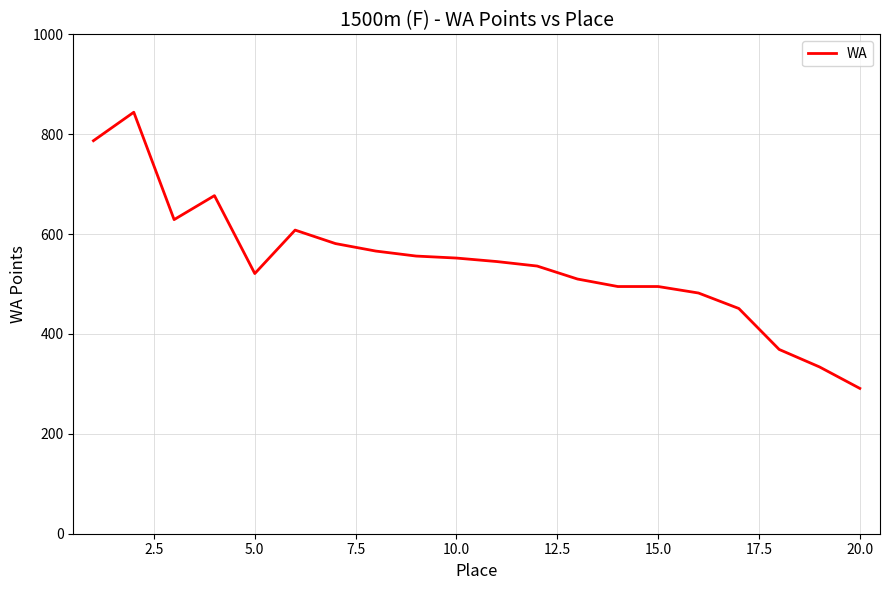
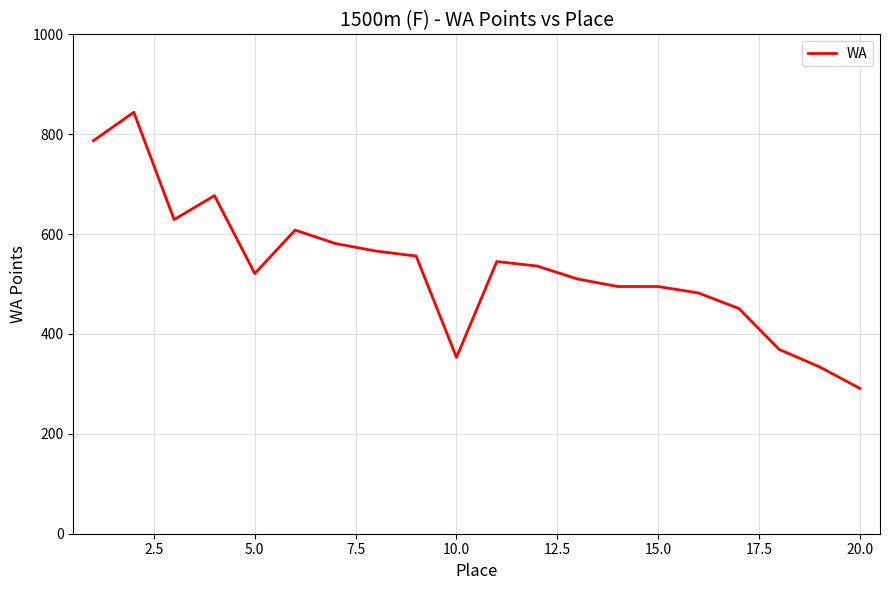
10.0: 550 -> 350
